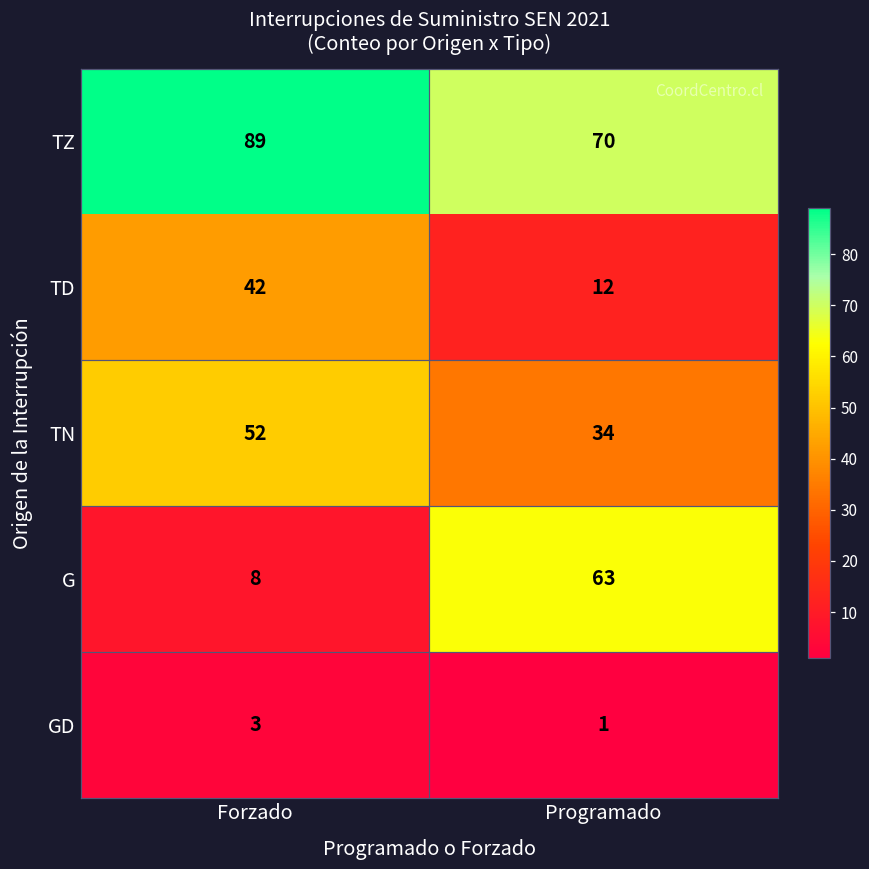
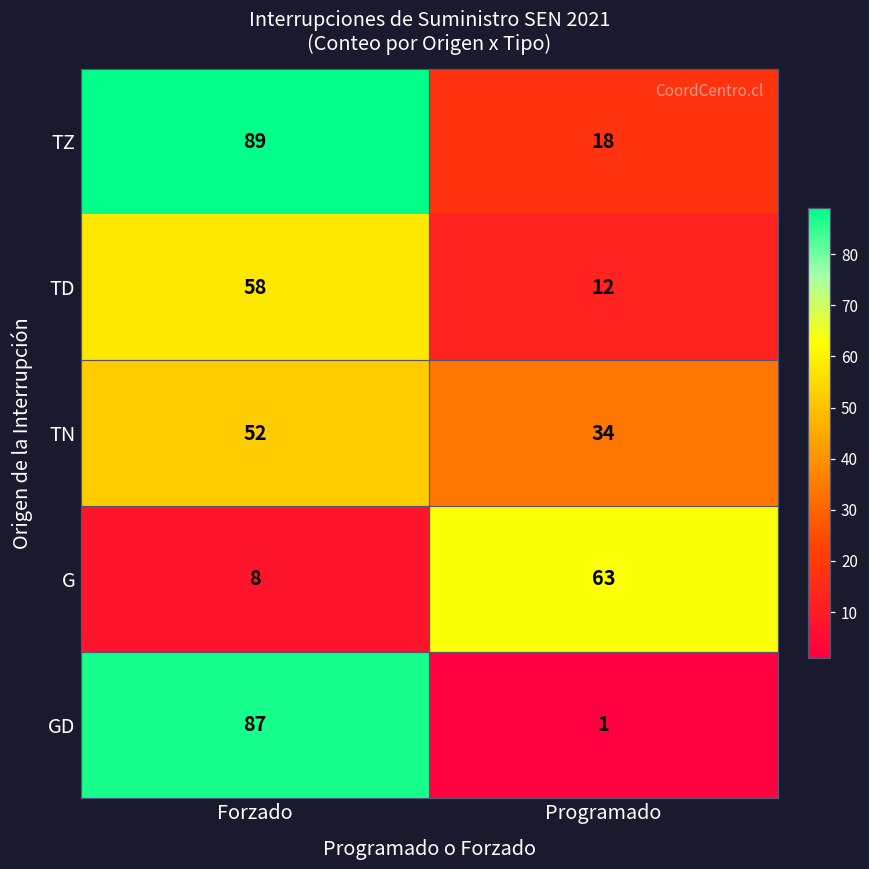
TZ, Programado: 70 -> 18
TD, Forzado: 42 -> 58
GD, Forzado: 3 -> 87
